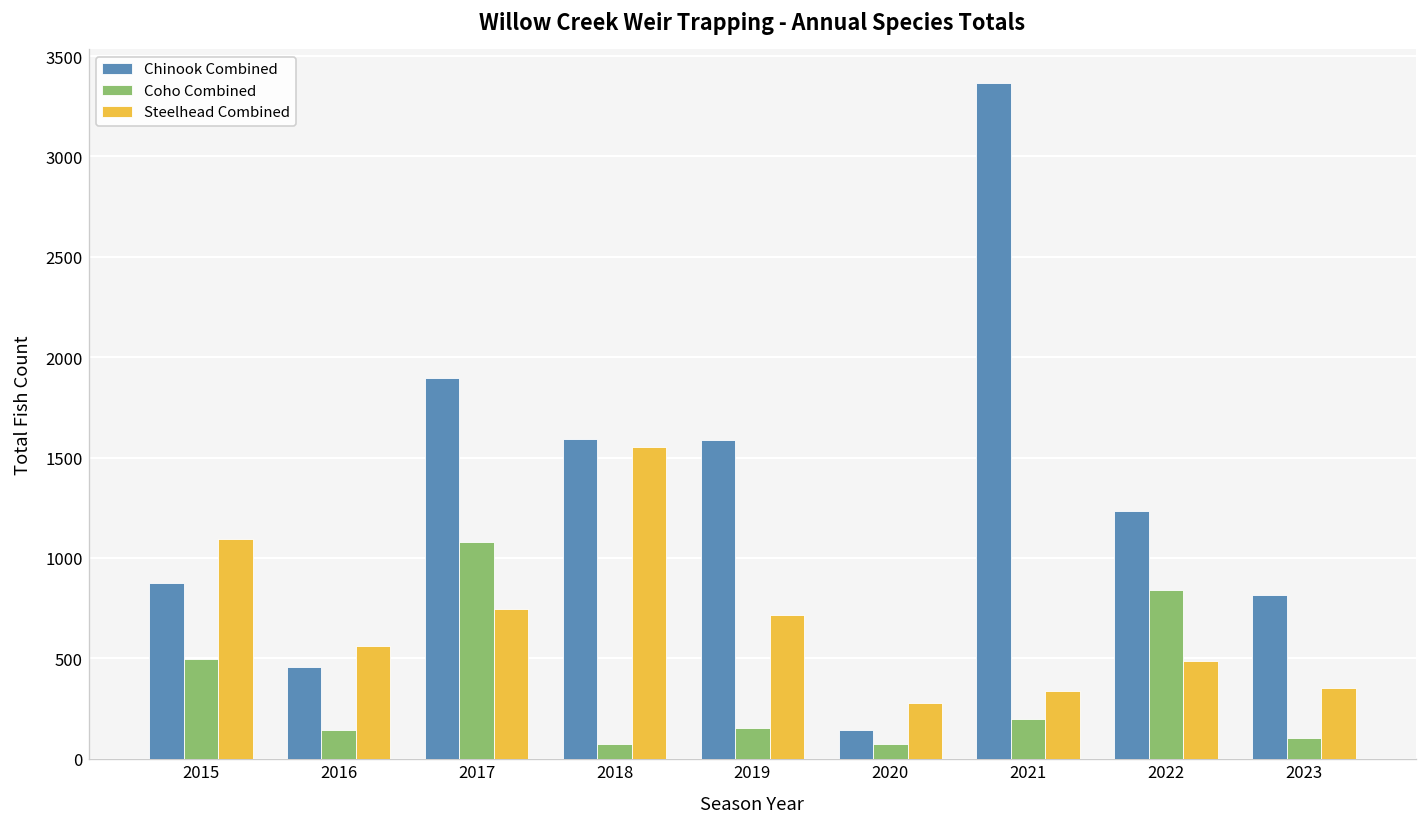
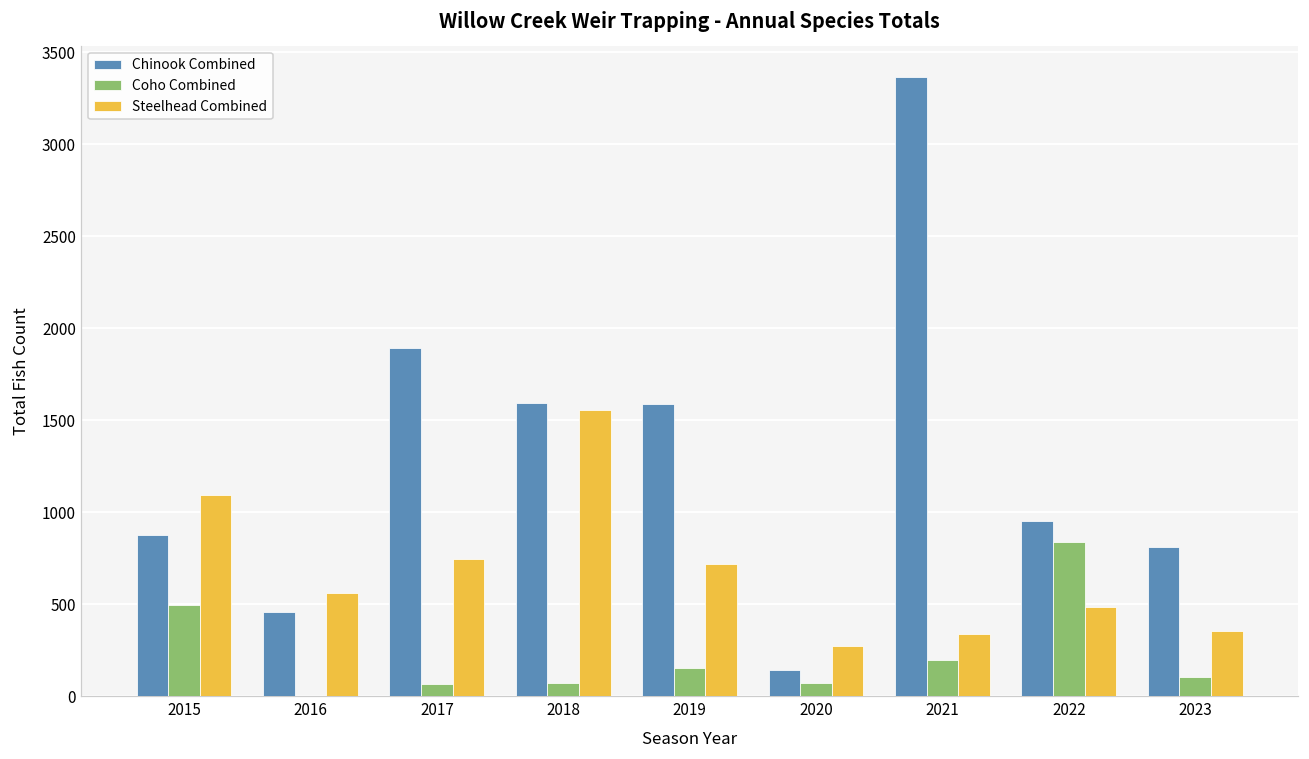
Coho Combined, 2016: 140 -> 0
Coho Combined, 2017: 1080 -> 70
Chinook Combined, 2022: 1230 -> 950
